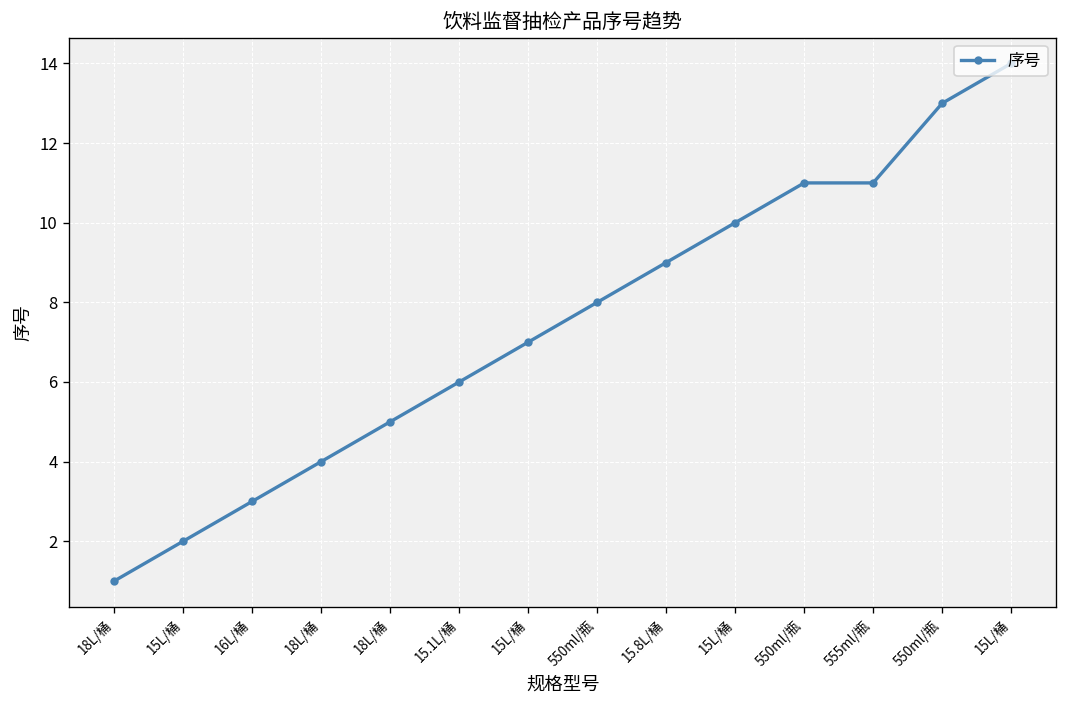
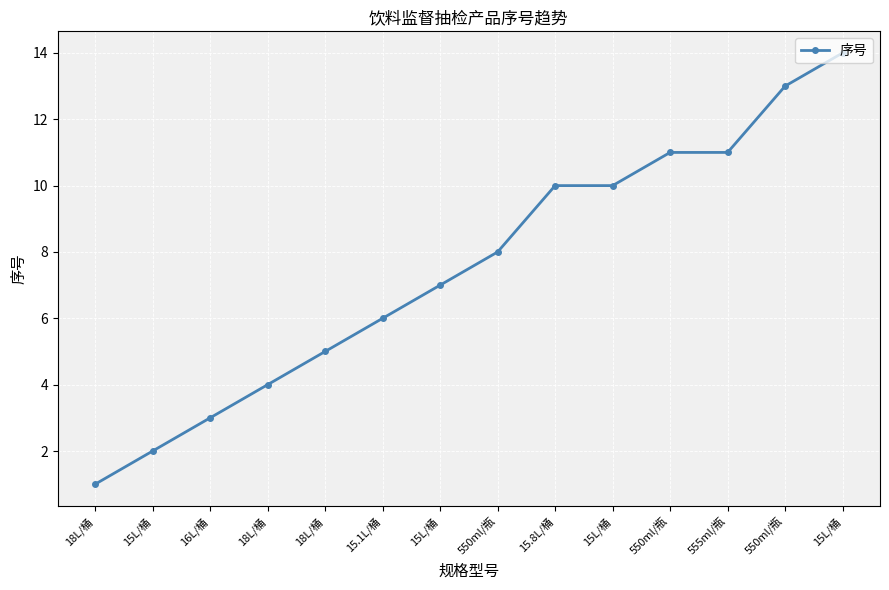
15.8L/桶: 9 -> 10
